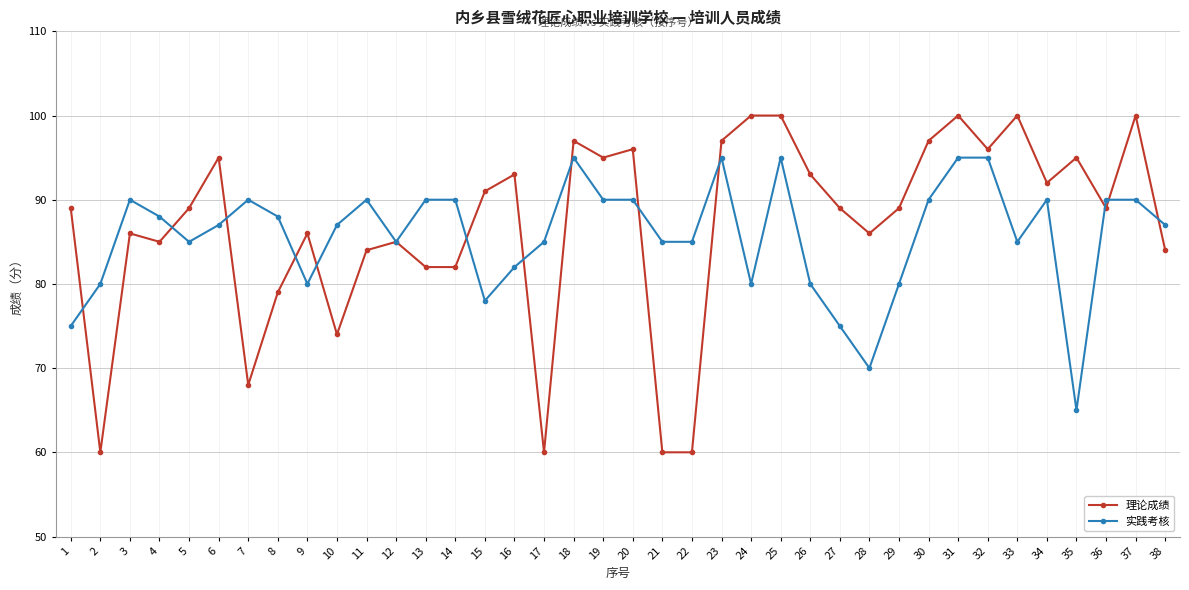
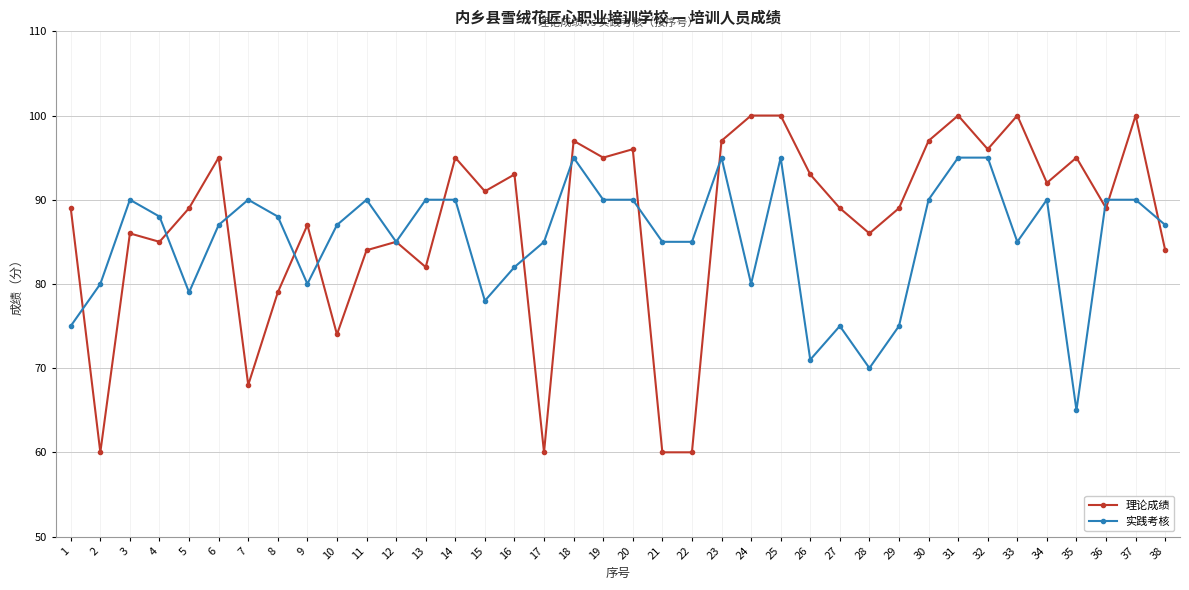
实践考核, 5: 85 -> 79
理论成绩, 9: 86 -> 87
理论成绩, 14: 82 -> 95
实践考核, 26: 80 -> 71
实践考核, 29: 80 -> 75
